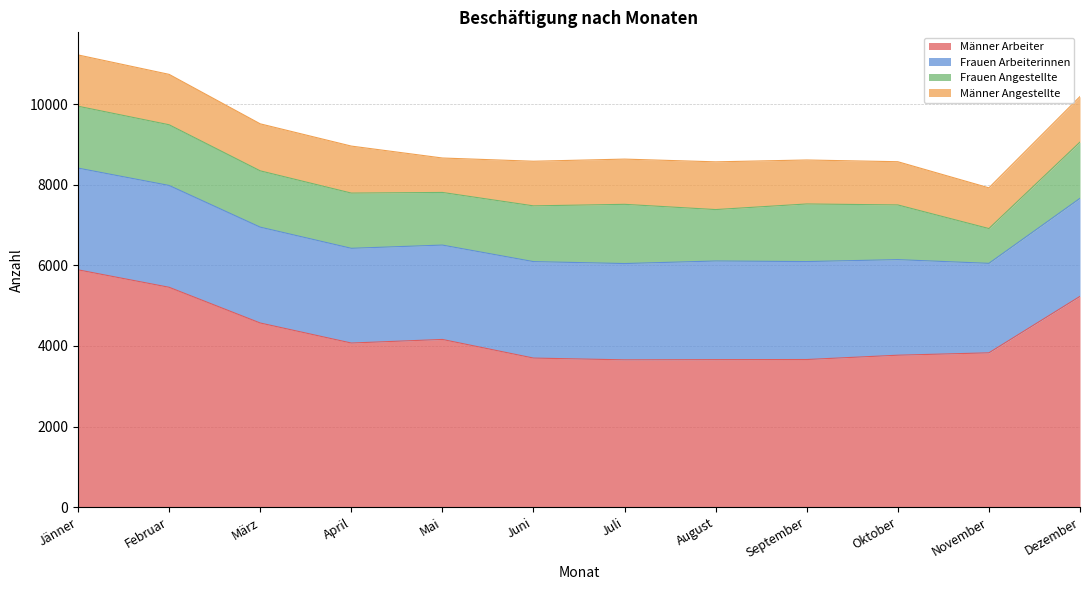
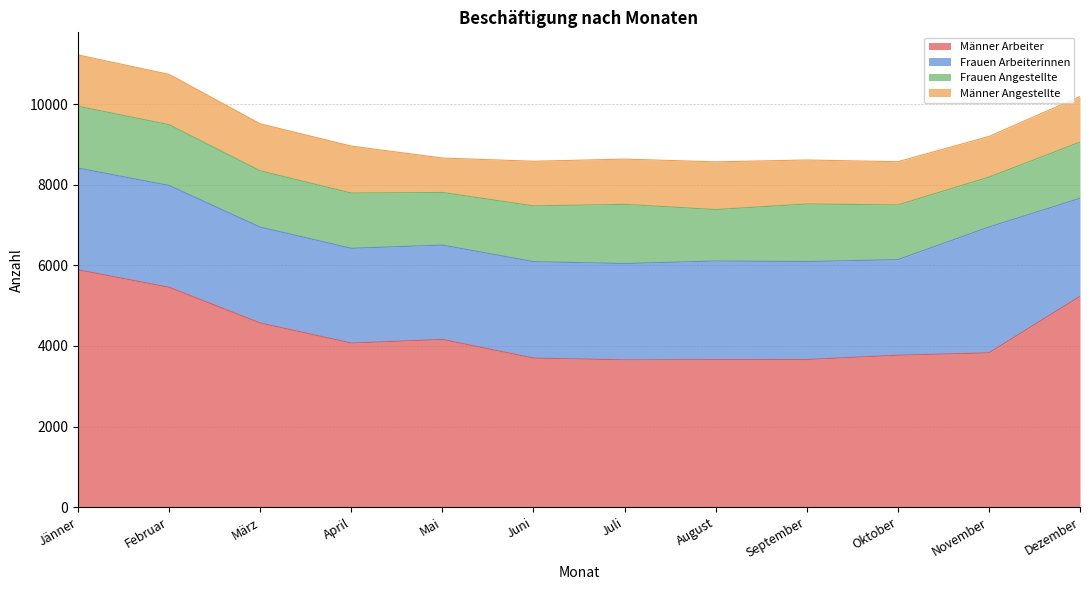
Frauen Arbeiterinnen, November: 2200 -> 3100
Frauen Angestellte, November: 900 -> 1200
